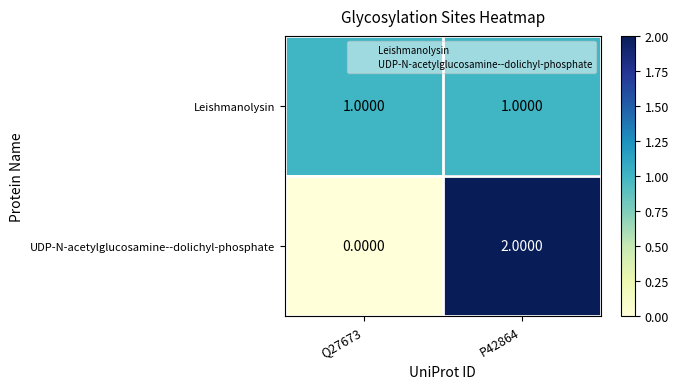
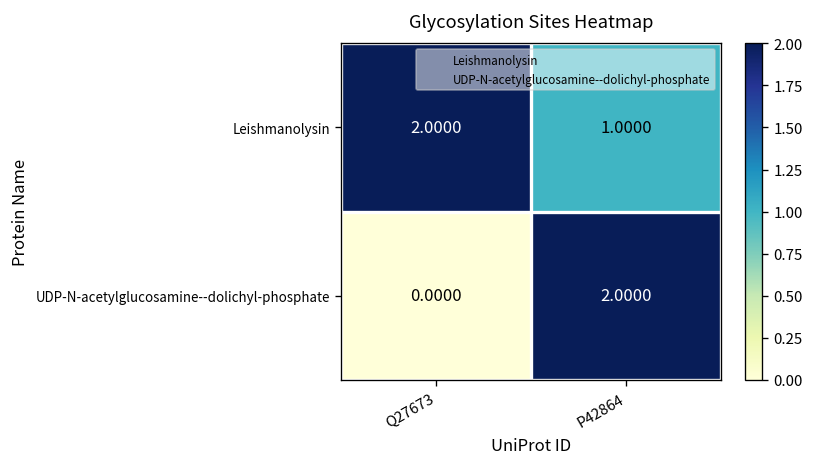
Leishmanolysin, Q27673: 1.0000 -> 2.0000
